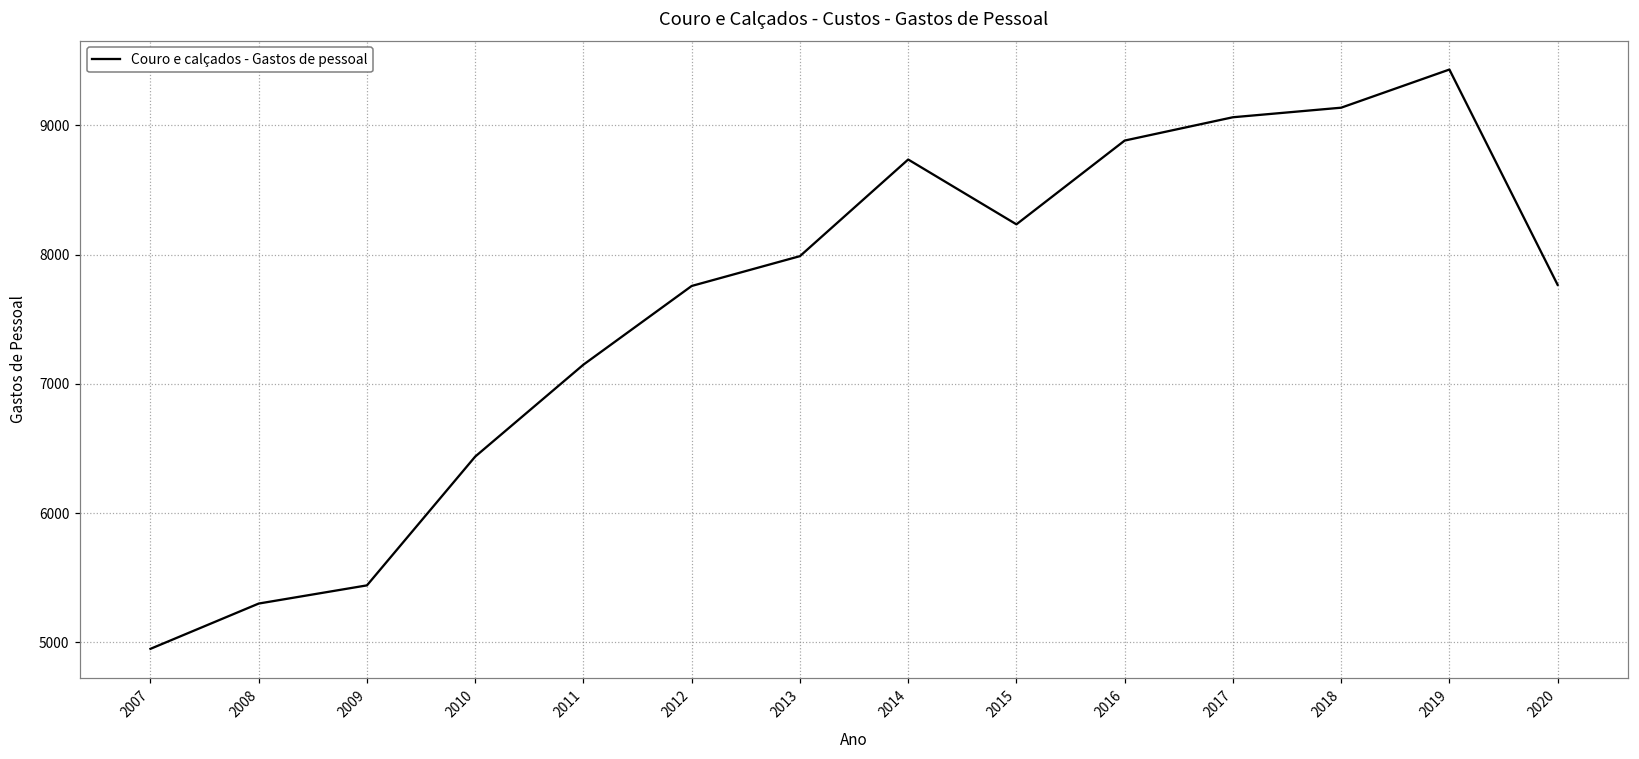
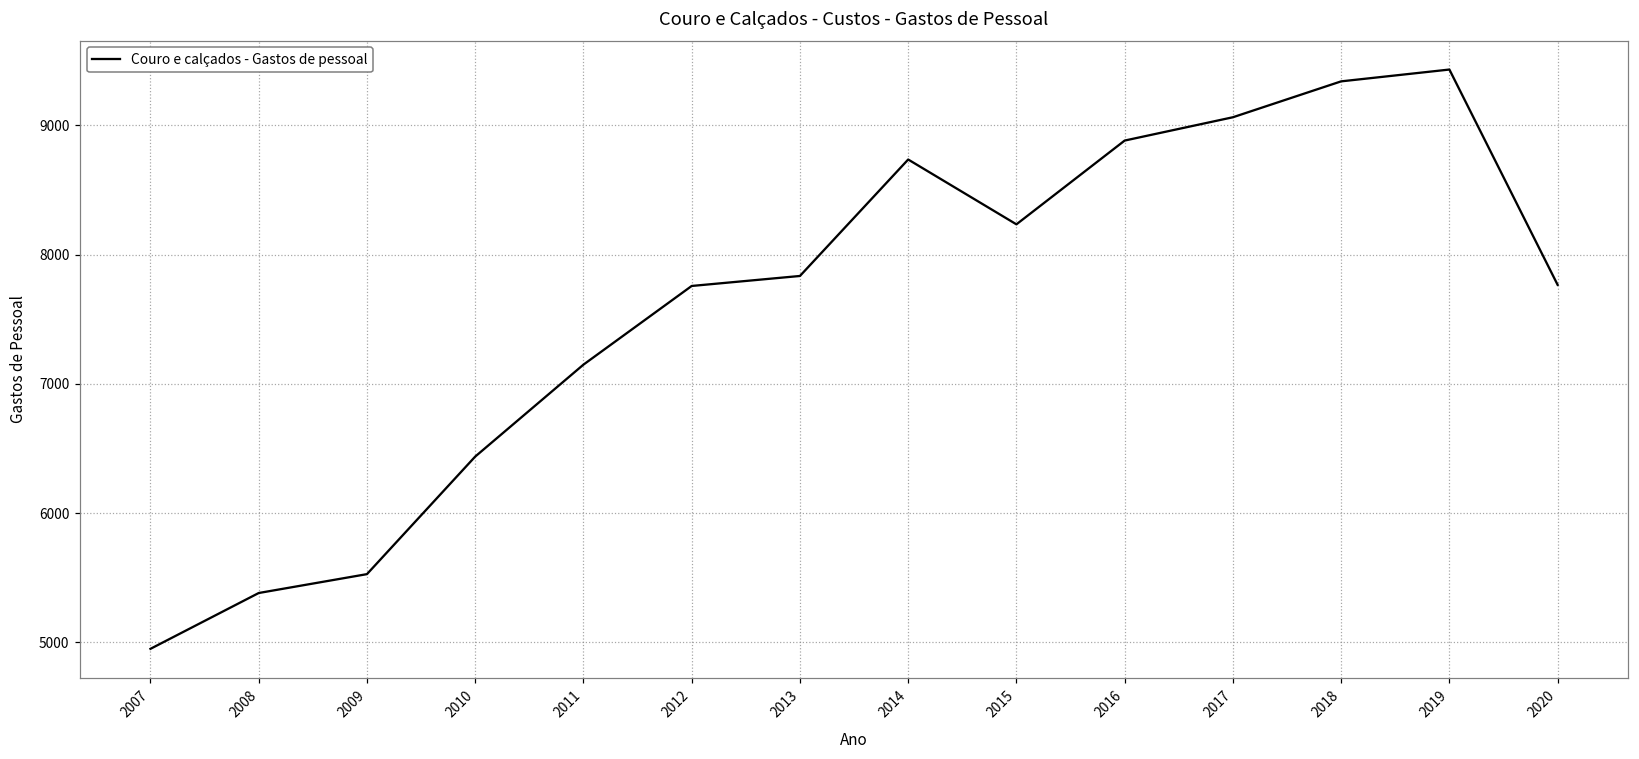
2008: 5300 -> 5380
2009: 5440 -> 5530
2013: 7990 -> 7830
2018: 9140 -> 9340
